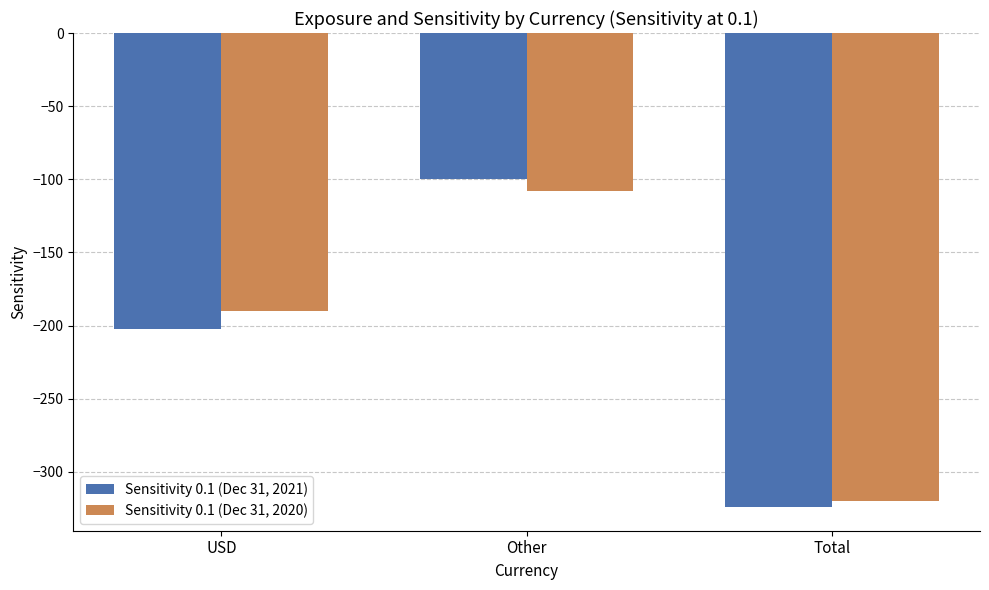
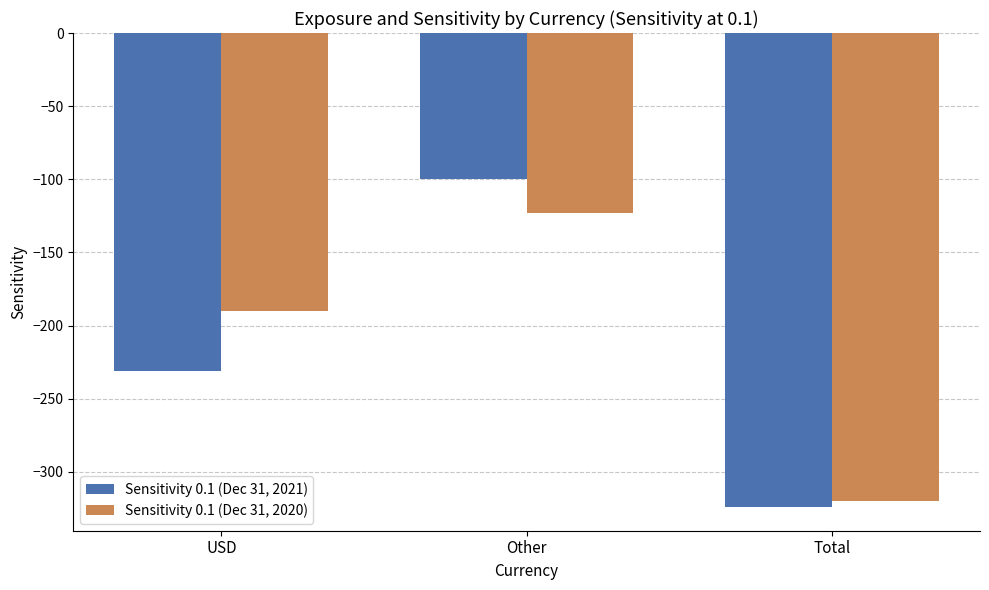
Sensitivity 0.1 (Dec 31, 2021), USD: -202 -> -231
Sensitivity 0.1 (Dec 31, 2020), Other: -108 -> -123
